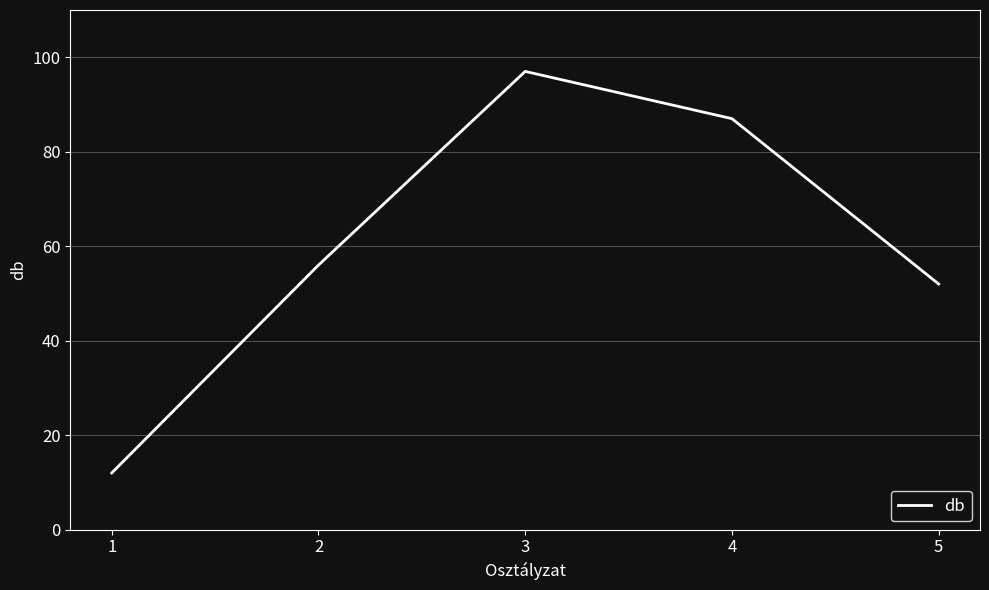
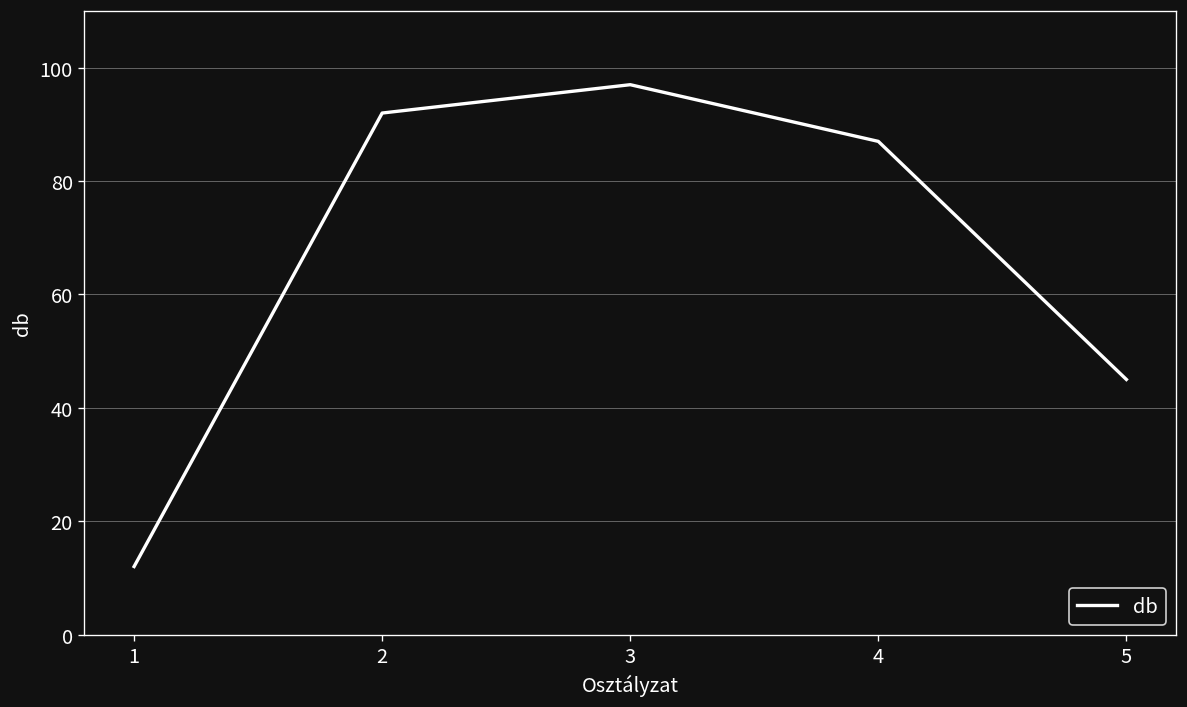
2: 56 -> 92
5: 52 -> 45
